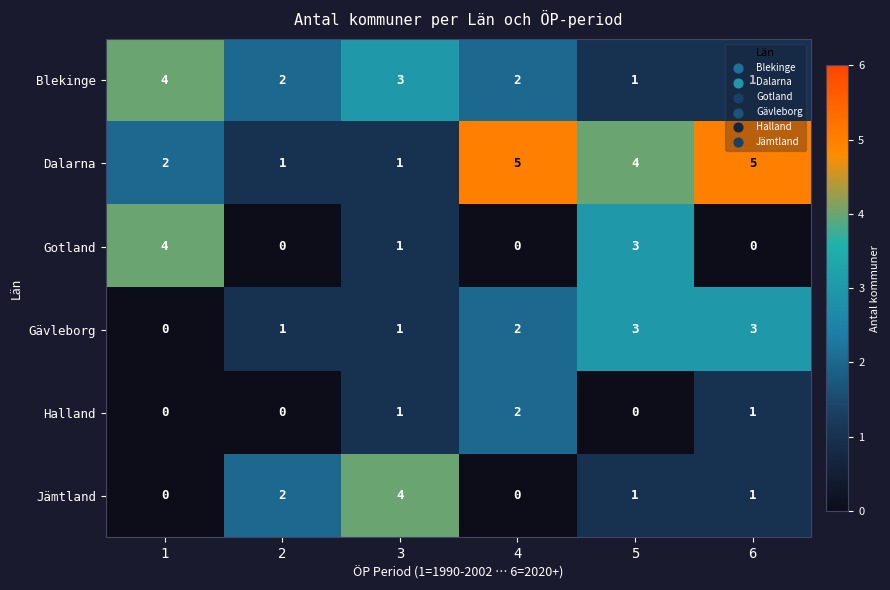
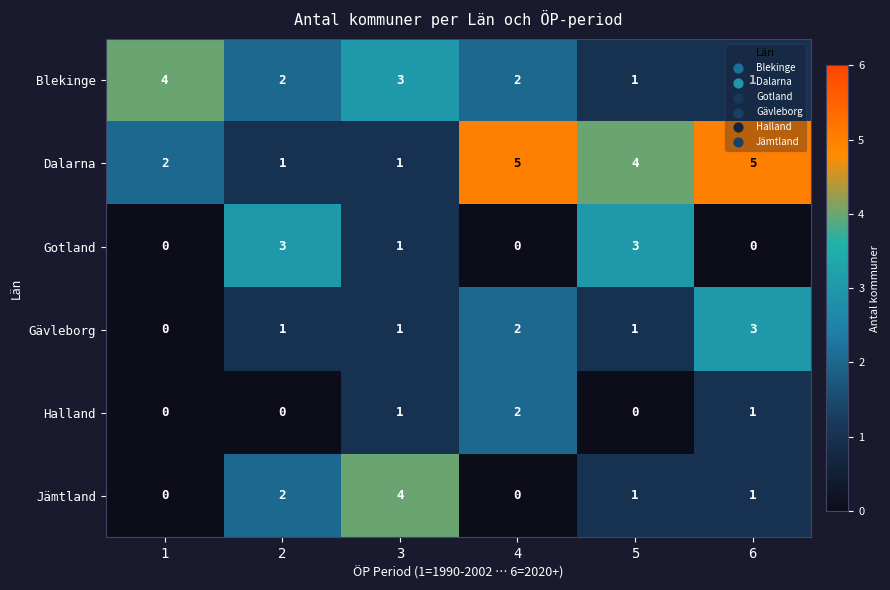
Gotland, 1: 4 -> 0
Gotland, 2: 0 -> 3
Gävleborg, 5: 3 -> 1
